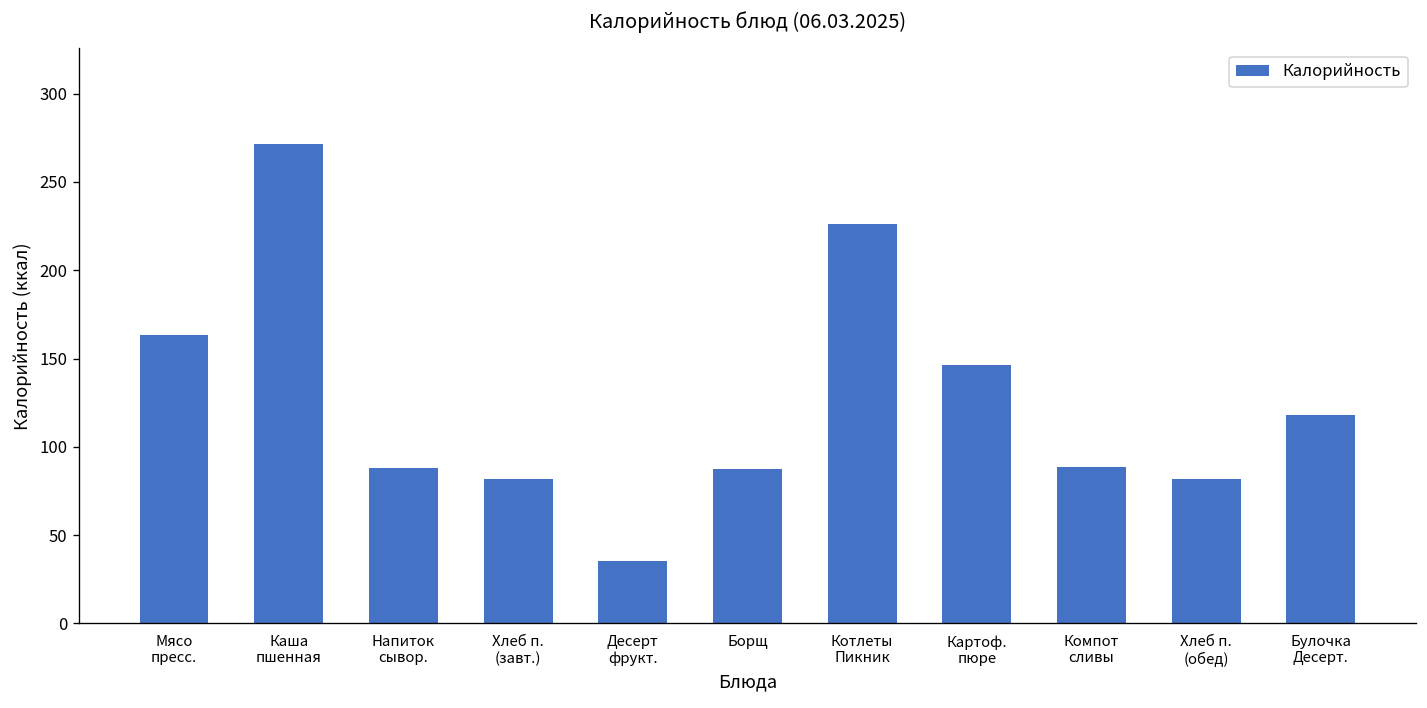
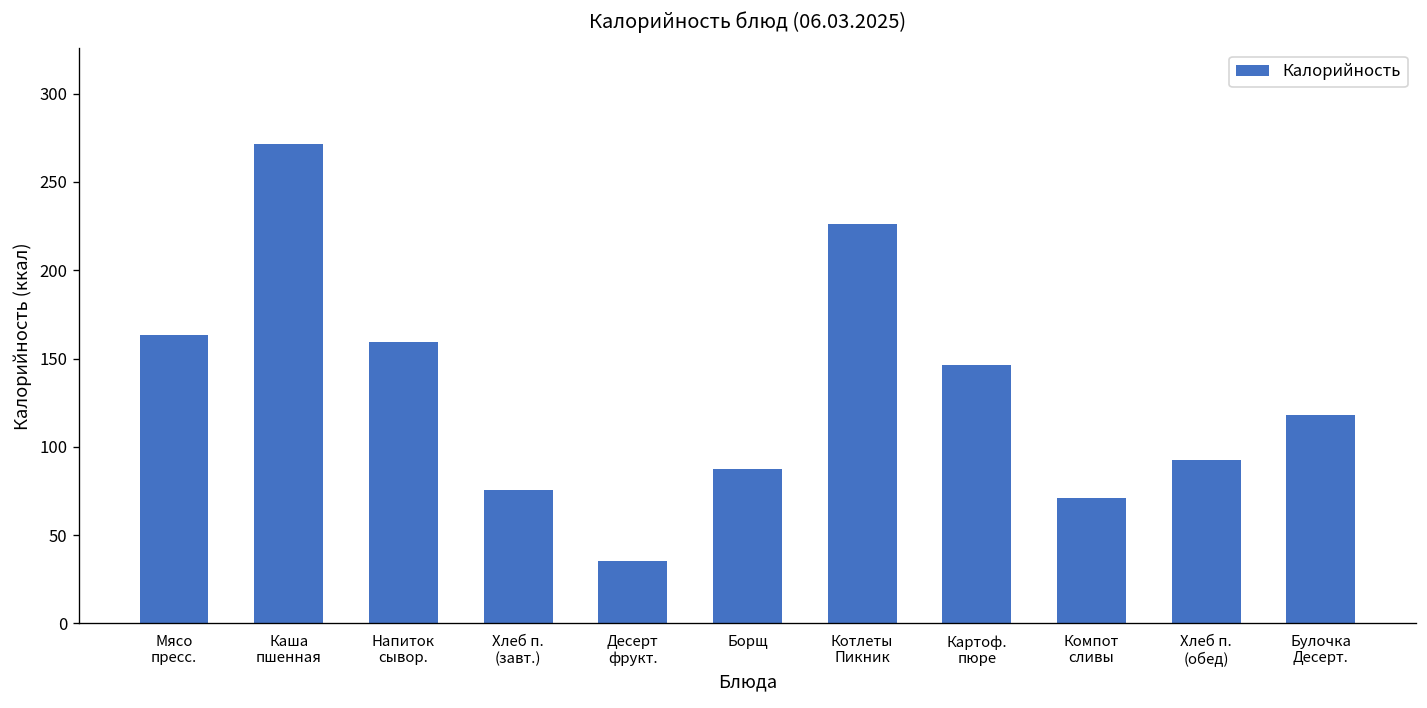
Напиток сывор.: 88 -> 160
Хлеб п. (завт.): 82 -> 75
Компот сливы: 89 -> 71
Хлеб п. (обед): 82 -> 92
